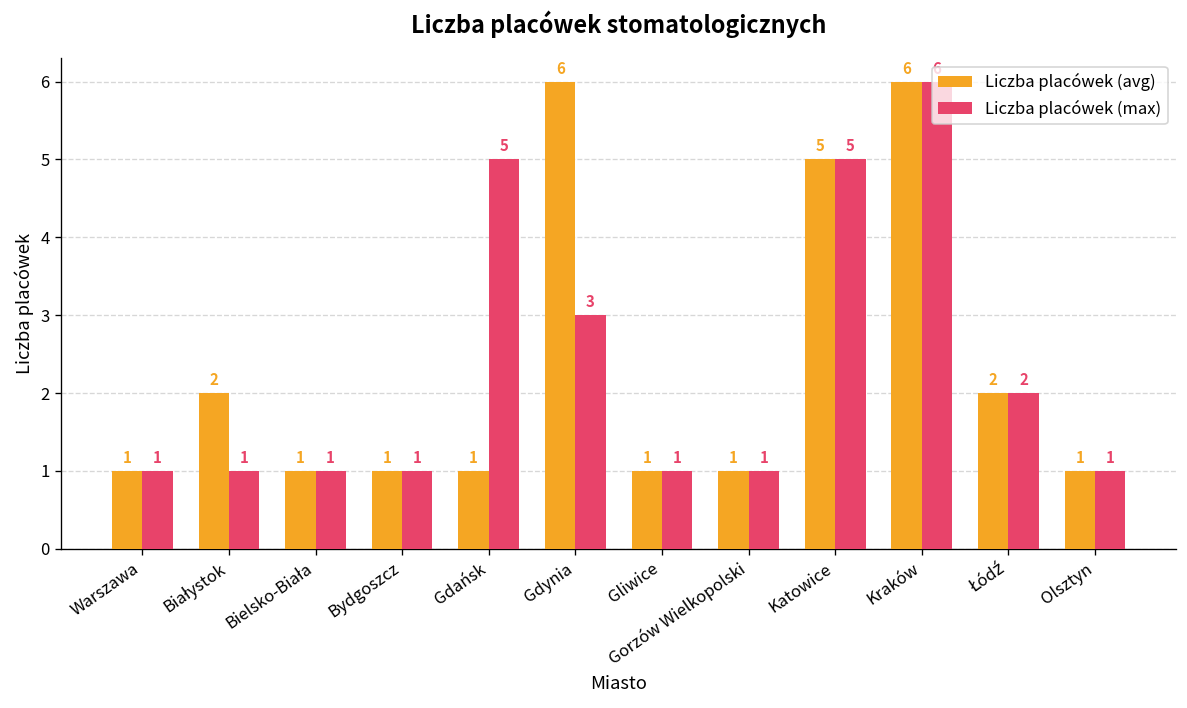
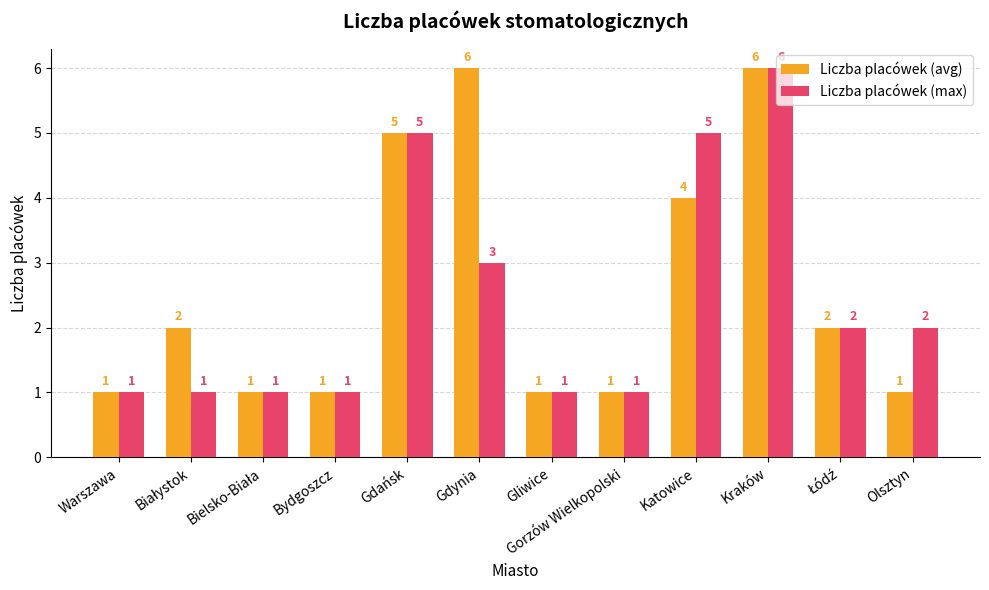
Liczba placówek (avg), Gdańsk: 1 -> 5
Liczba placówek (avg), Katowice: 5 -> 4
Liczba placówek (max), Olsztyn: 1 -> 2
